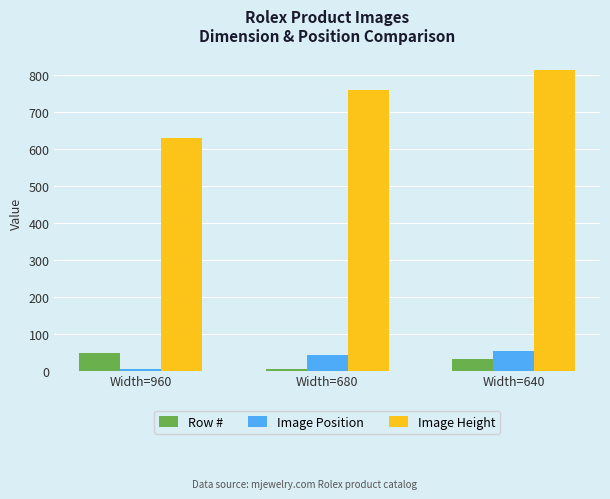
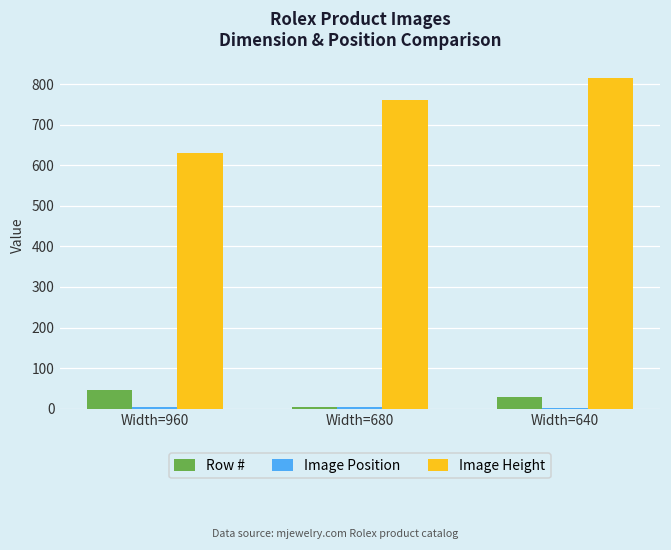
Image Position, Width=680: 40 -> 10
Image Position, Width=640: 50 -> 0
